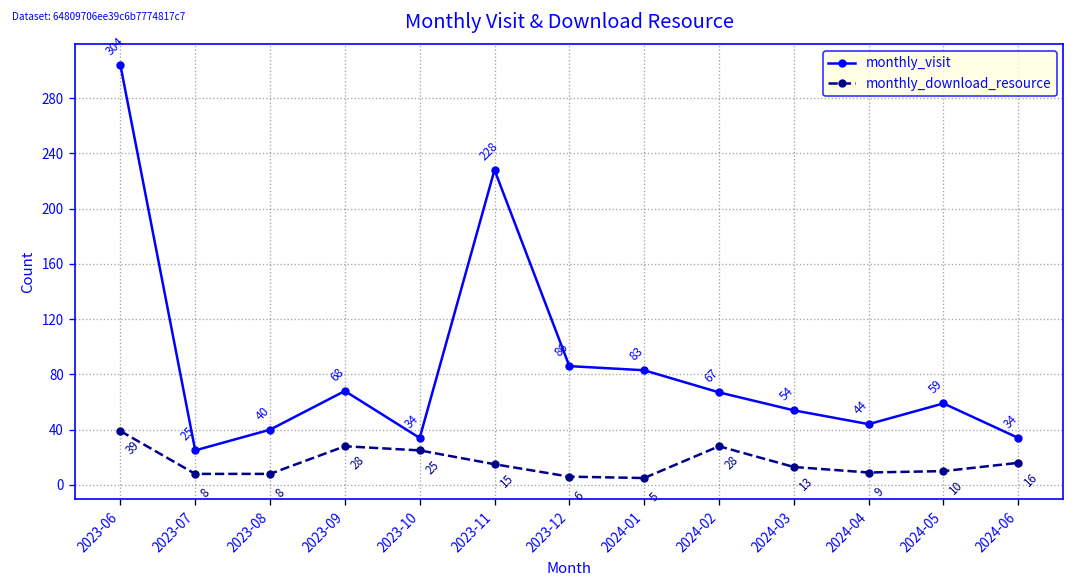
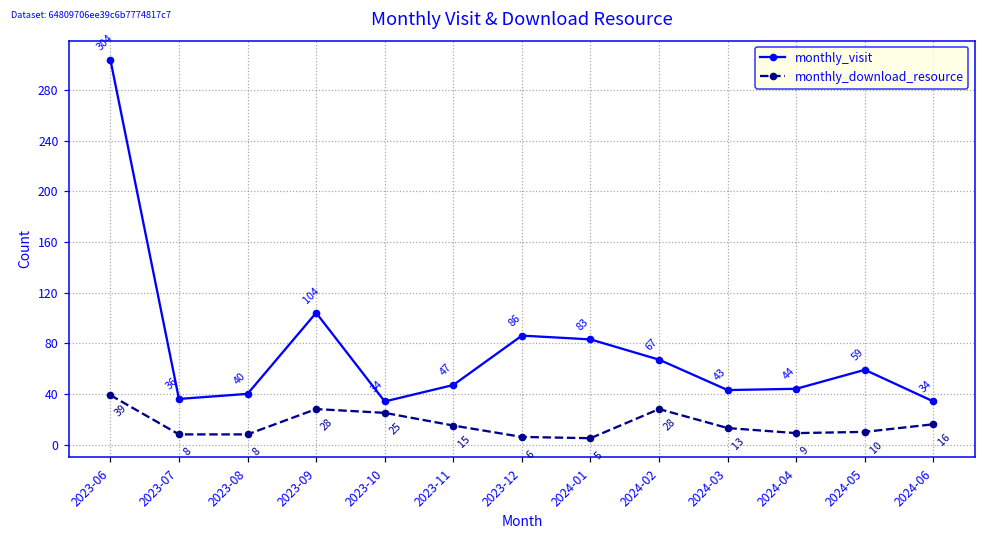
monthly_visit, 2023-07: 25 -> 36
monthly_visit, 2023-09: 68 -> 104
monthly_visit, 2023-11: 228 -> 47
monthly_visit, 2024-03: 54 -> 43
